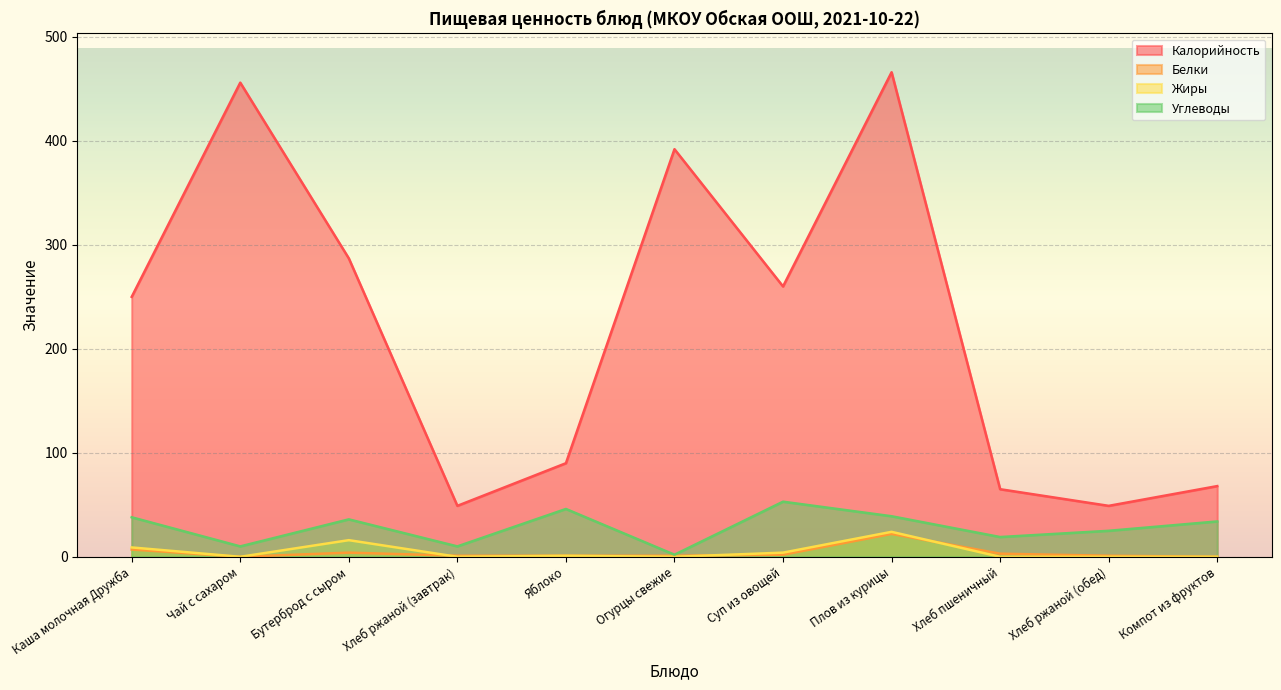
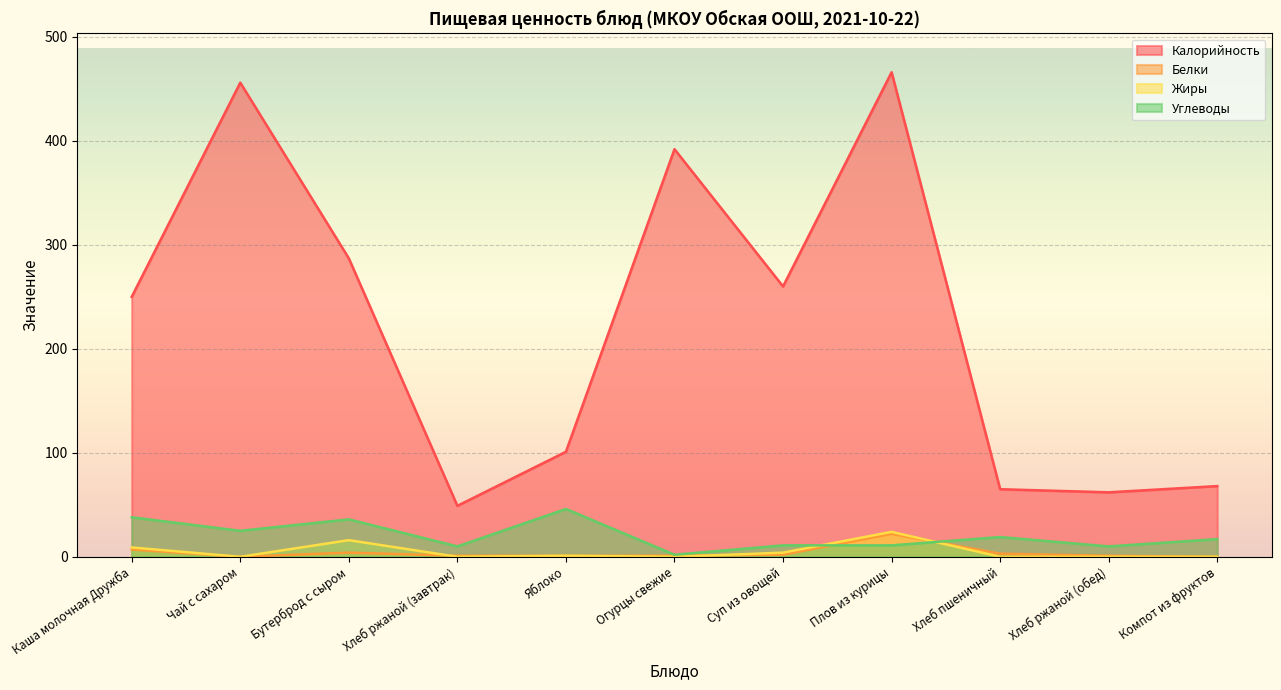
Углеводы, Чай с сахаром: 10 -> 25
Калорийность, Яблоко: 90 -> 101
Углеводы, Суп из овощей: 53 -> 11
Углеводы, Плов из курицы: 39 -> 11
Калорийность, Хлеб ржаной (обед): 49 -> 62
Углеводы, Хлеб ржаной (обед): 25 -> 10
Углеводы, Компот из фруктов: 34 -> 17
